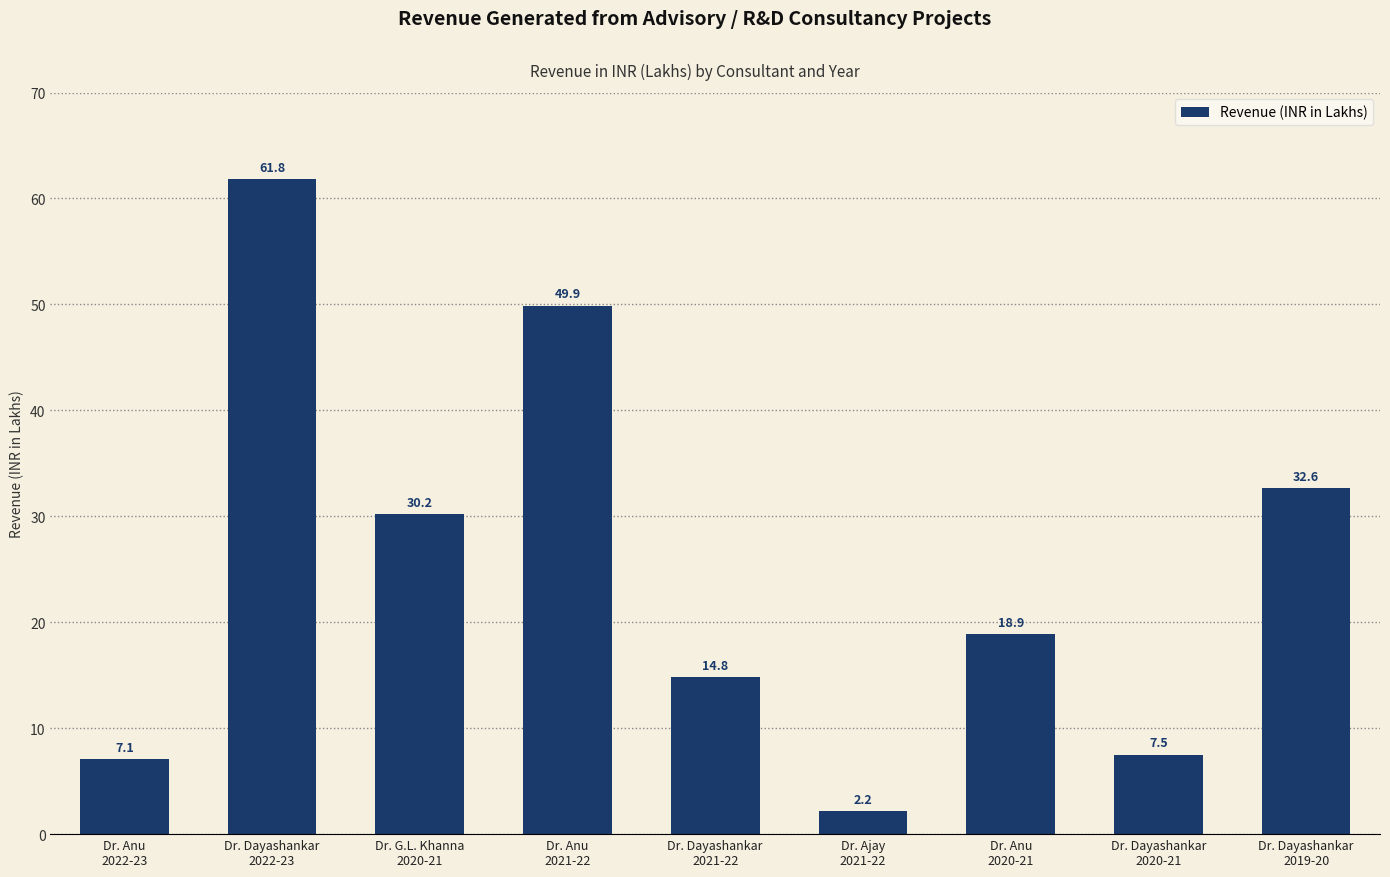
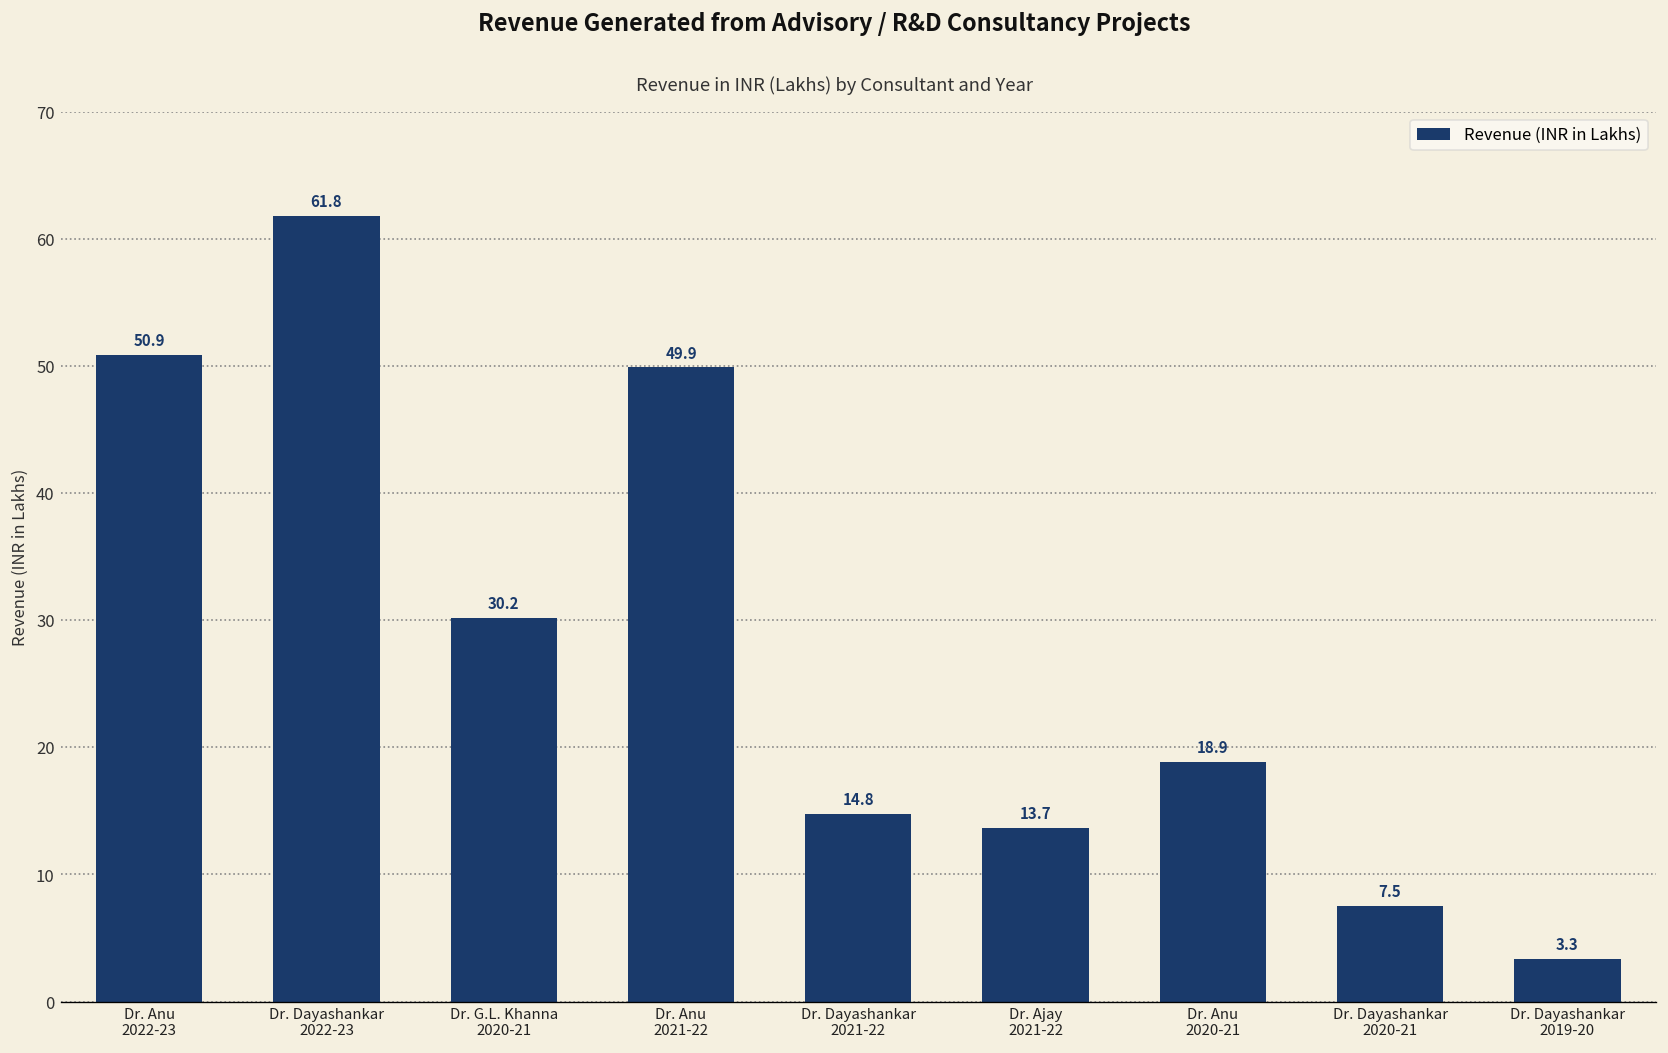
Dr. Anu 2022-23: 7.1 -> 50.9
Dr. Ajay 2021-22: 2.2 -> 13.7
Dr. Dayashankar 2019-20: 32.6 -> 3.3
